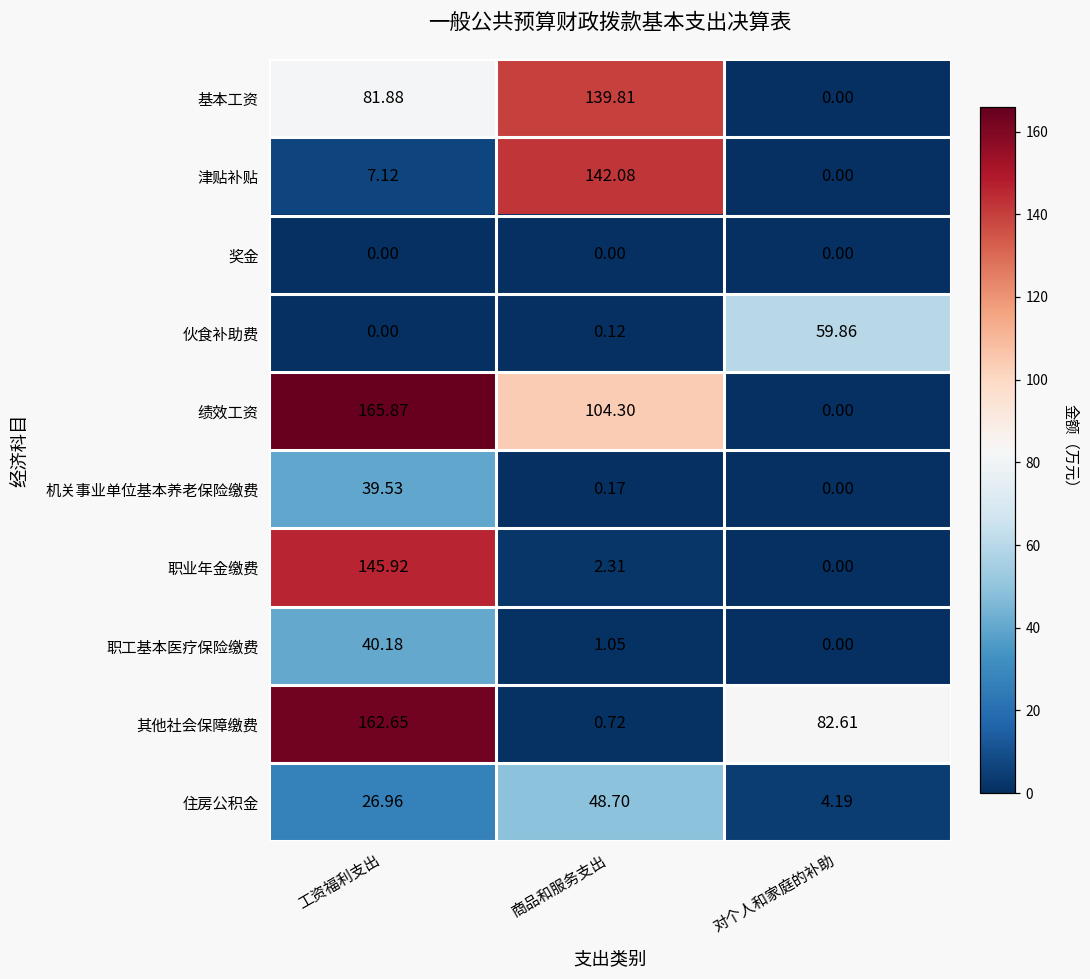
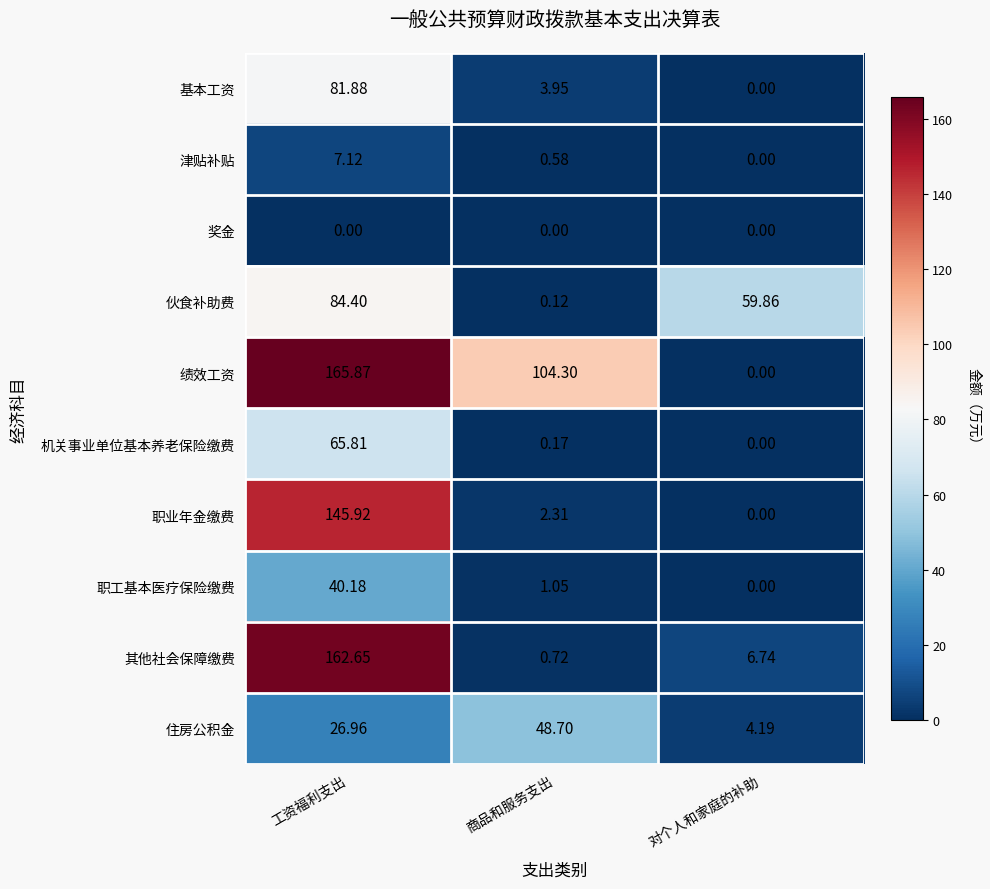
基本工资, 商品和服务支出: 139.81 -> 3.95
津贴补贴, 商品和服务支出: 142.08 -> 0.58
伙食补助费, 工资福利支出: 0.00 -> 84.40
机关事业单位基本养老保险缴费, 工资福利支出: 39.53 -> 65.81
其他社会保障缴费, 对个人和家庭的补助: 82.61 -> 6.74
